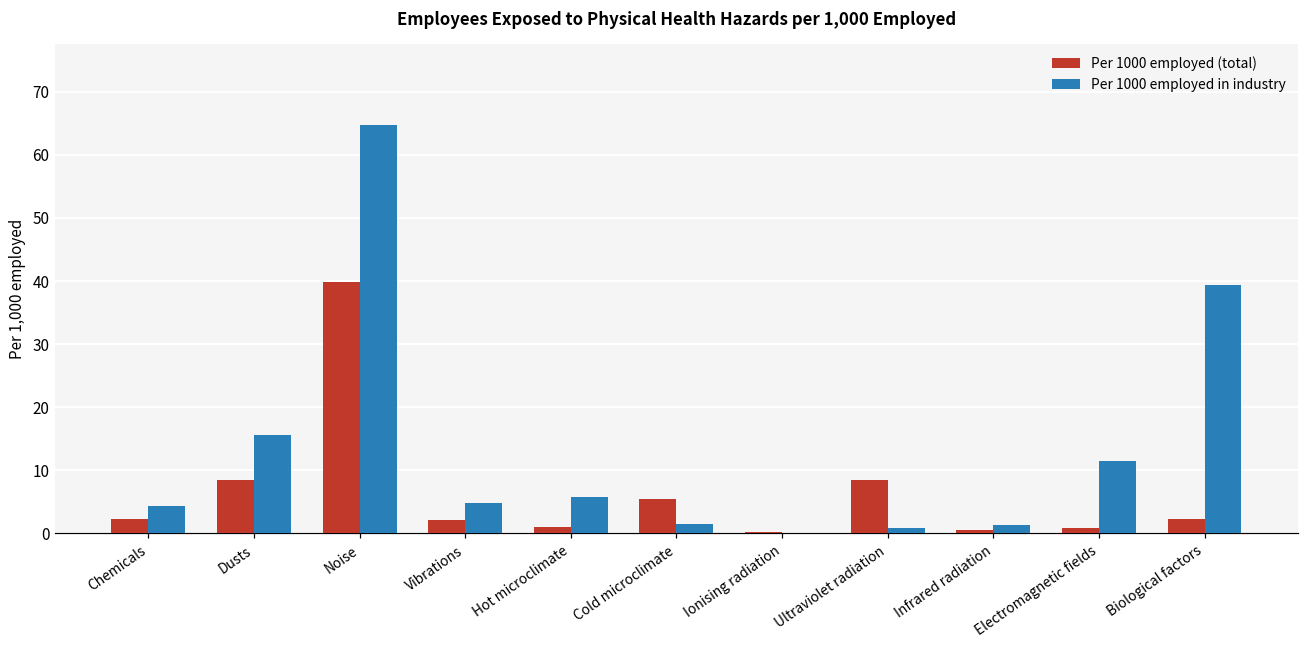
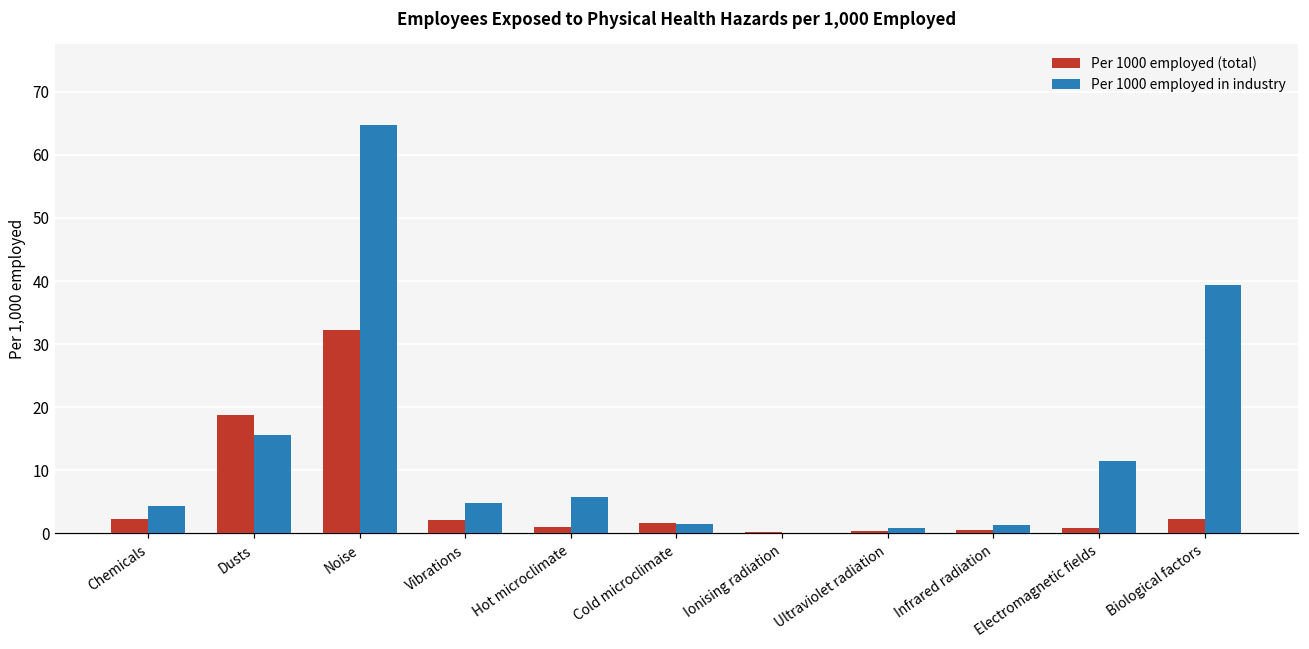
Per 1000 employed (total), Dusts: 8 -> 19
Per 1000 employed (total), Noise: 40 -> 32
Per 1000 employed (total), Cold microclimate: 6 -> 2
Per 1000 employed (total), Ultraviolet radiation: 9 -> 0
